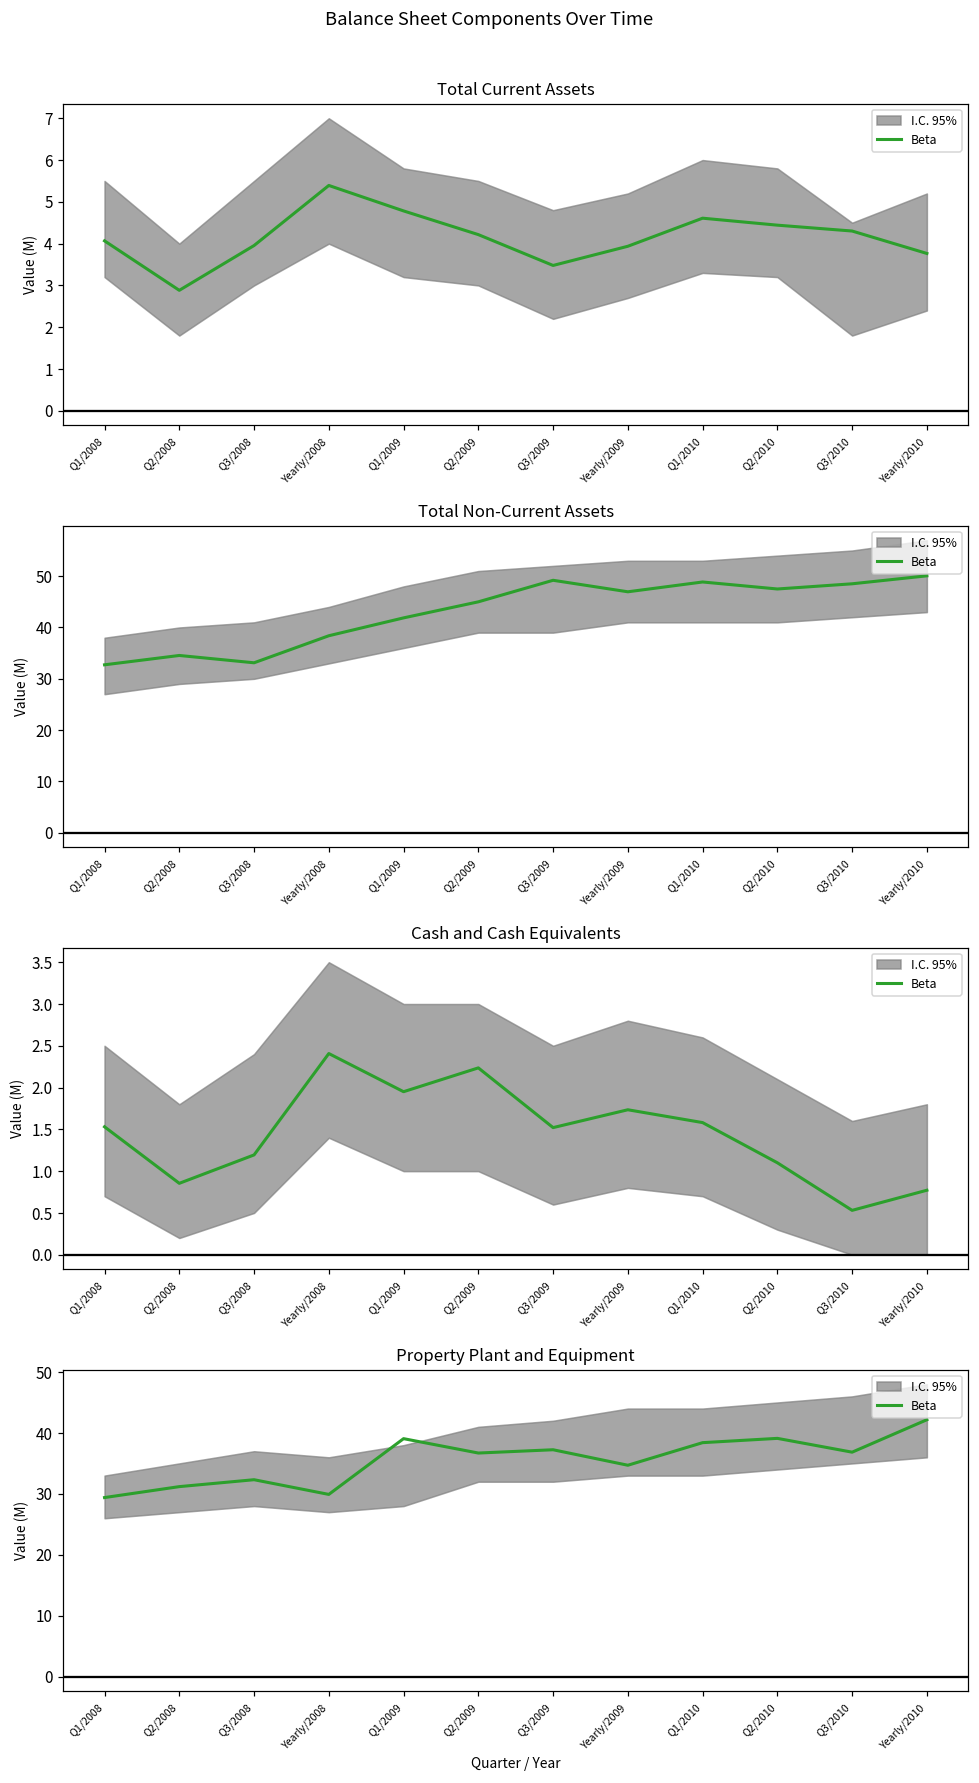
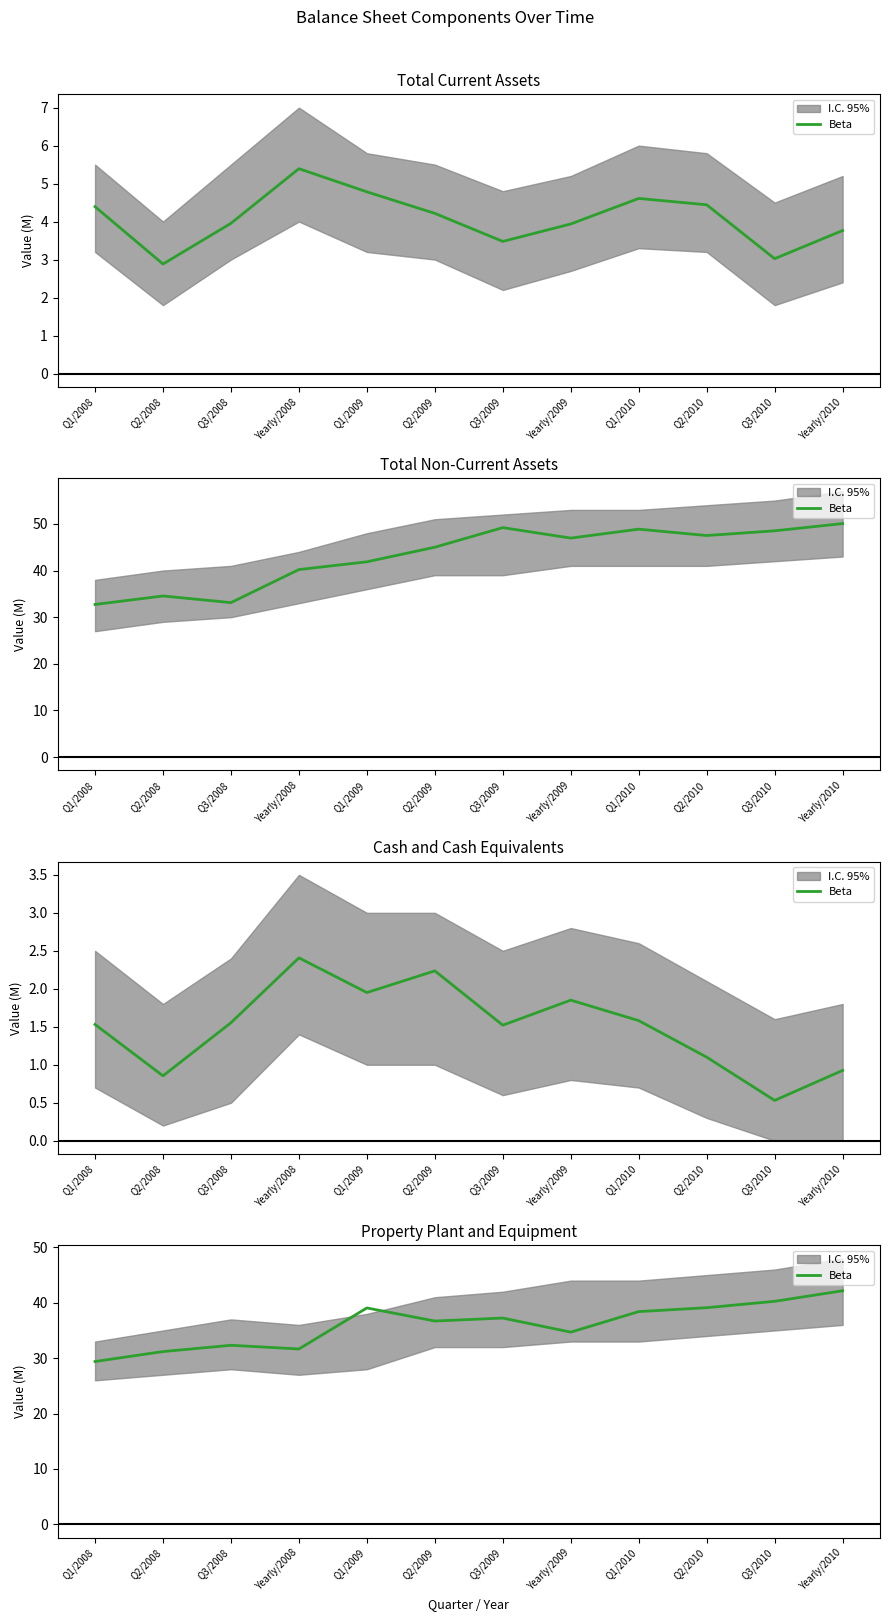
Total Current Assets, Beta, Q1/2008: 4.1 -> 4.4
Total Current Assets, Beta, Q3/2010: 4.3 -> 3.0
Total Non-Current Assets, Beta, Yearly/2008: 38 -> 40
Cash and Cash Equivalents, Beta, Q3/2008: 1.2 -> 1.6
Cash and Cash Equivalents, Beta, Yearly/2009: 1.7 -> 1.9
Cash and Cash Equivalents, Beta, Yearly/2010: 0.8 -> 0.9
Property Plant and Equipment, Beta, Yearly/2008: 30 -> 32
Property Plant and Equipment, Beta, Q3/2010: 37 -> 40
